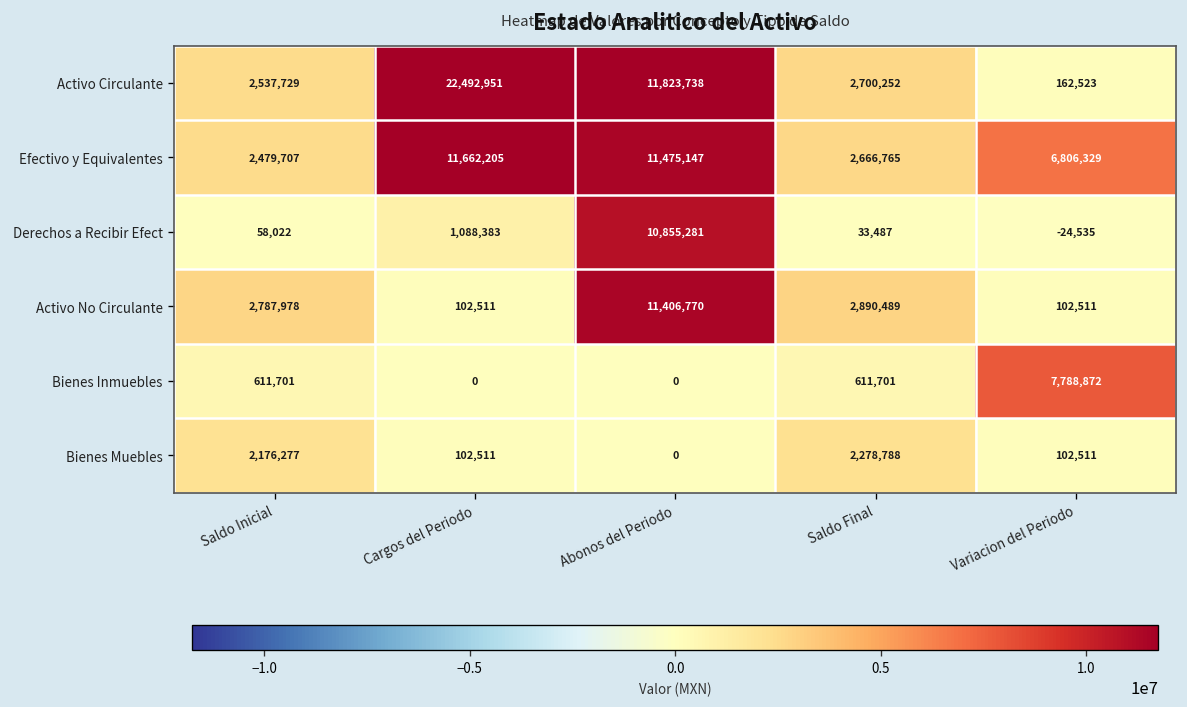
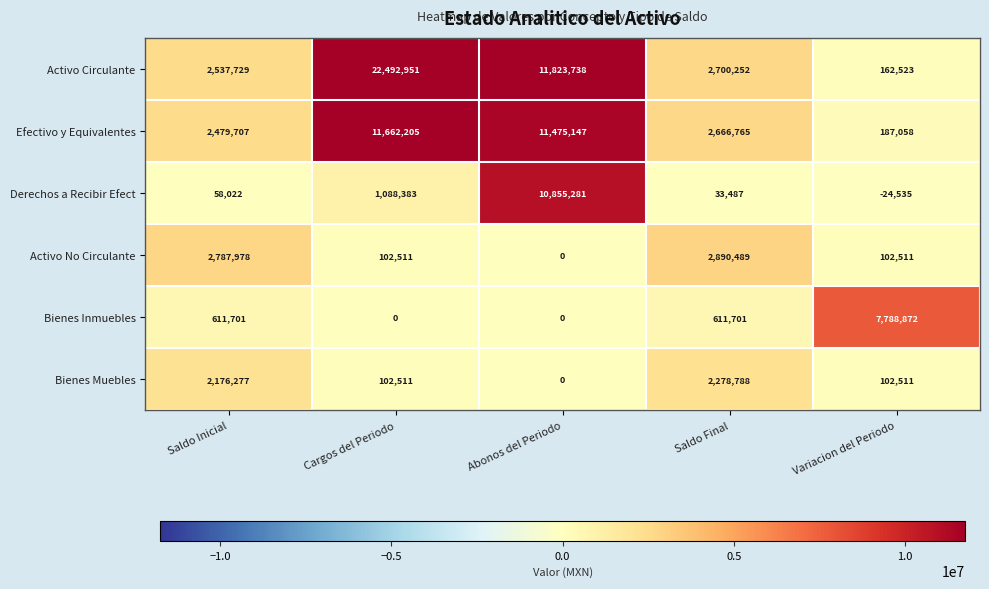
Efectivo y Equivalentes, Variacion del Periodo: 6,806,329 -> 187,058
Activo No Circulante, Abonos del Periodo: 11,406,770 -> 0
